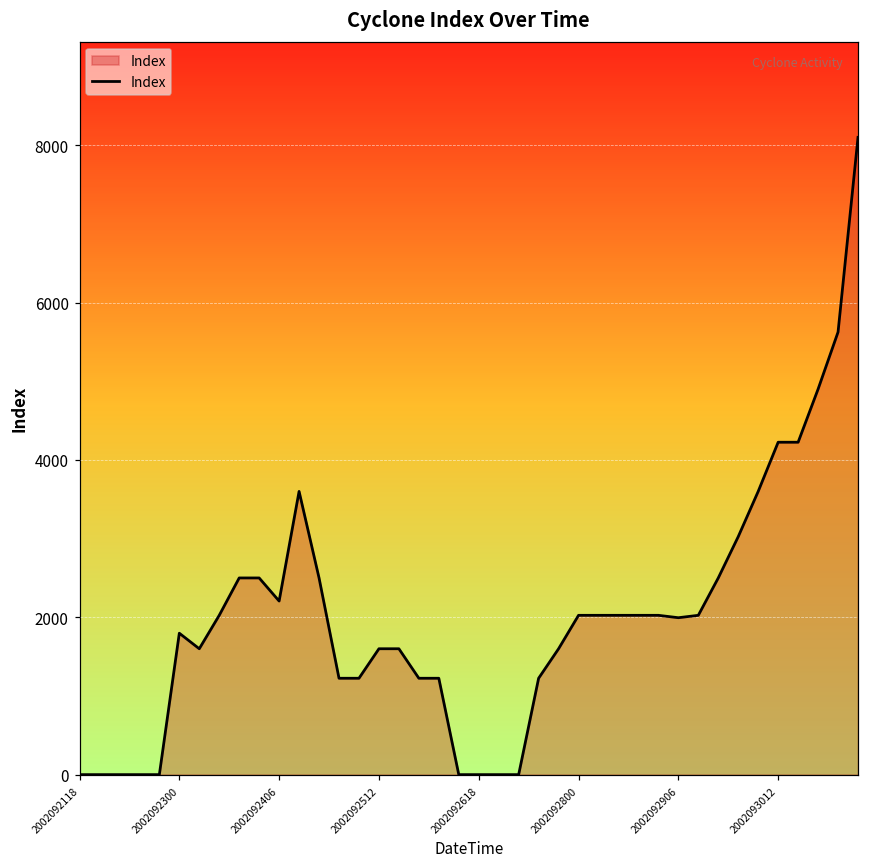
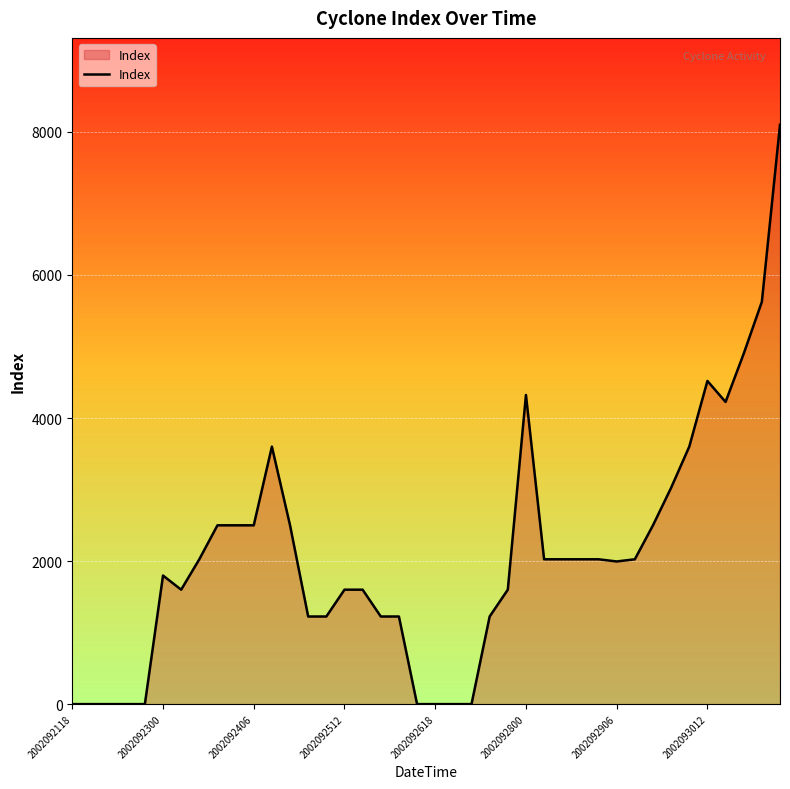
2002092406: 2200 -> 2500
2002092800: 2000 -> 4300
2002093012: 4200 -> 4500
